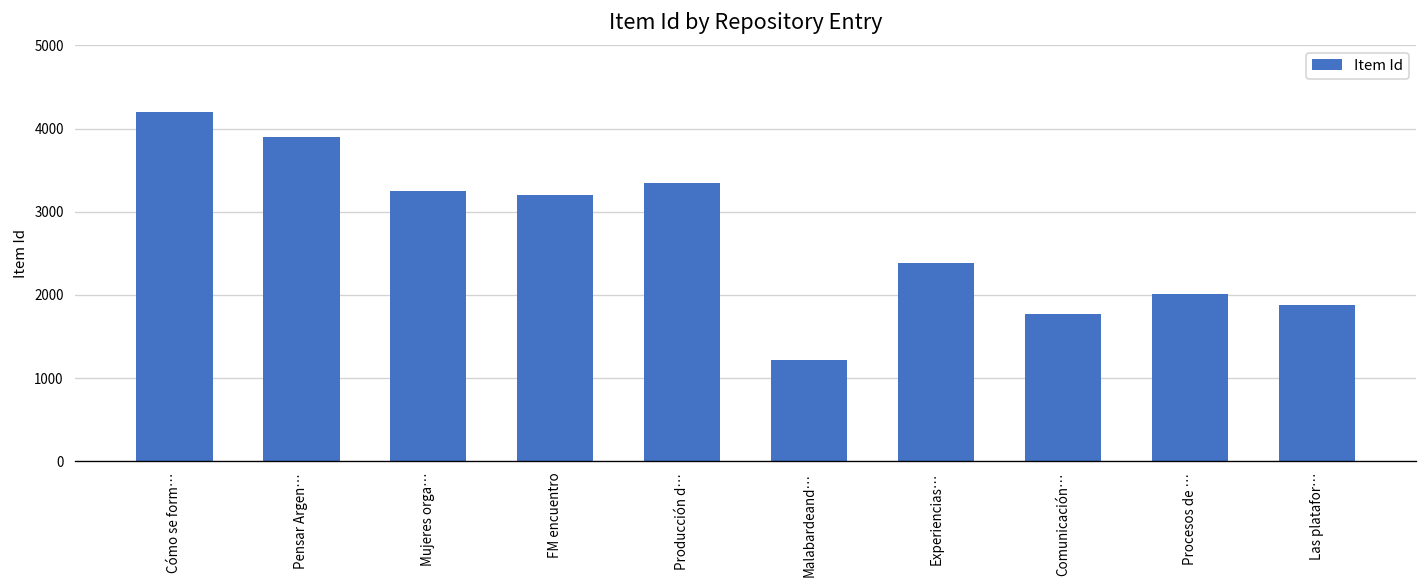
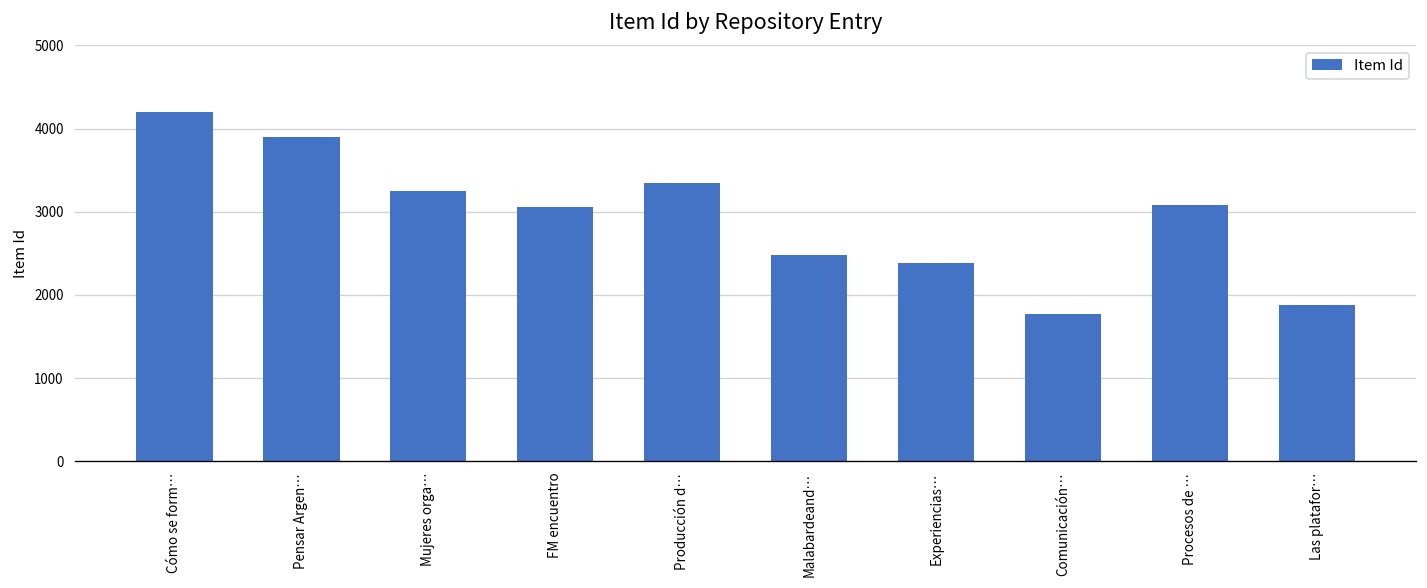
FM encuentro: 3200 -> 3100
Malabardeand…: 1200 -> 2500
Procesos de …: 2000 -> 3100
